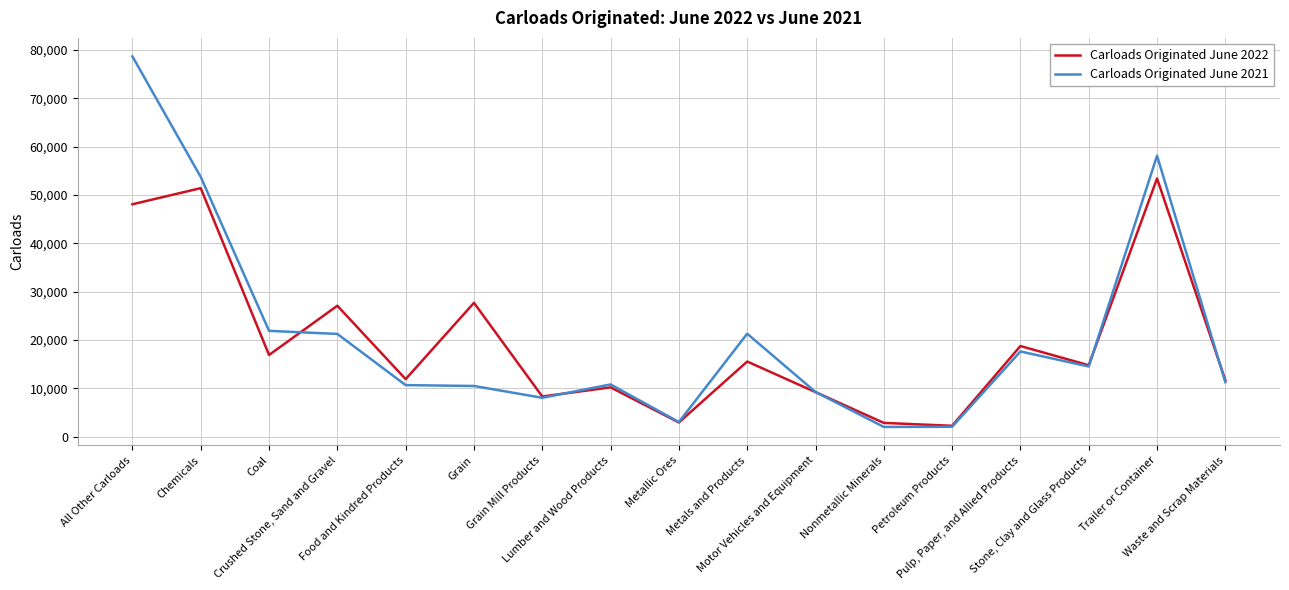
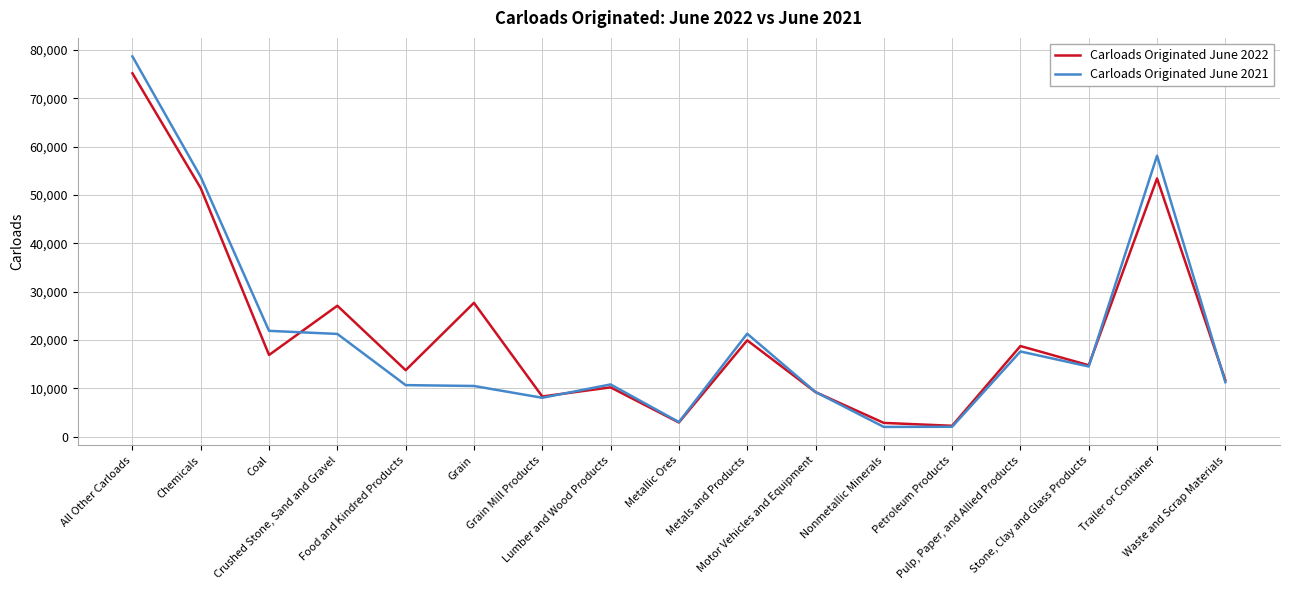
Carloads Originated June 2022, All Other Carloads: 48,000 -> 75,000
Carloads Originated June 2022, Food and Kindred Products: 12,000 -> 14,000
Carloads Originated June 2022, Metals and Products: 16,000 -> 20,000
